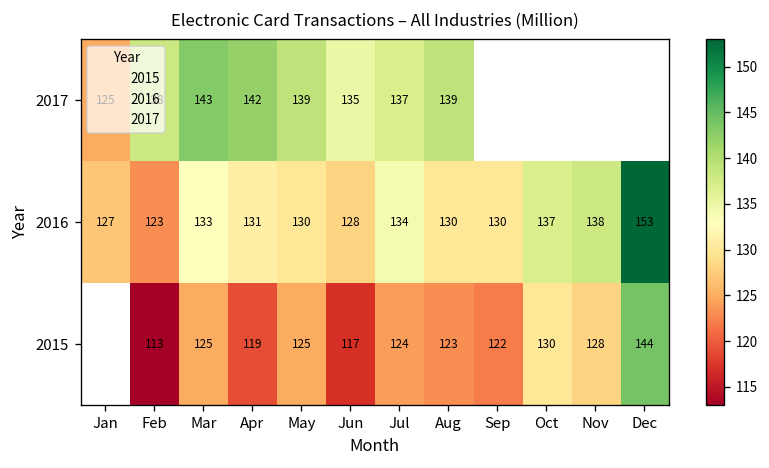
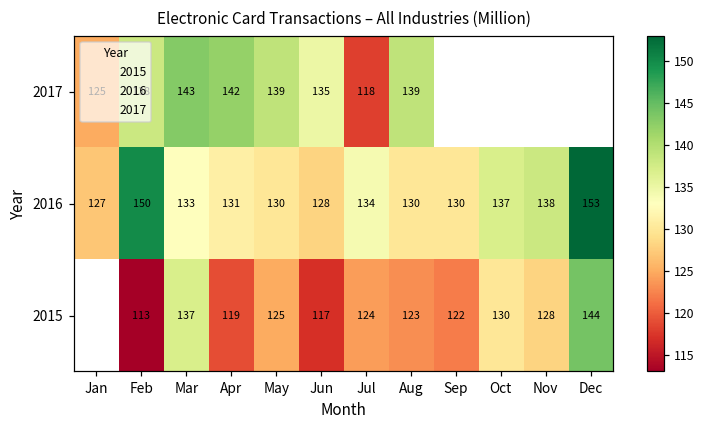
2017, Jul: 137 -> 118
2016, Feb: 123 -> 150
2015, Mar: 125 -> 137
